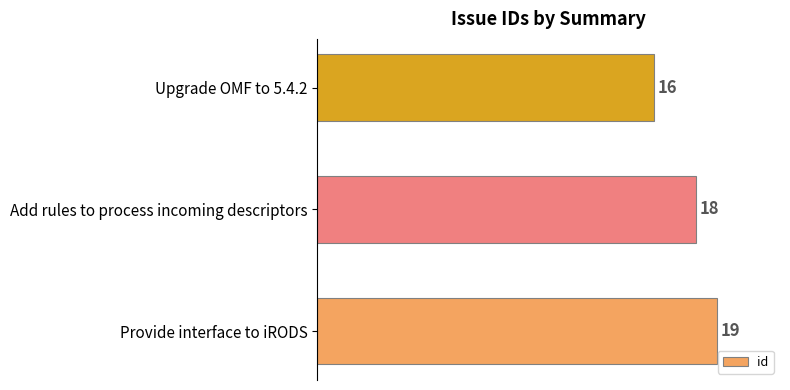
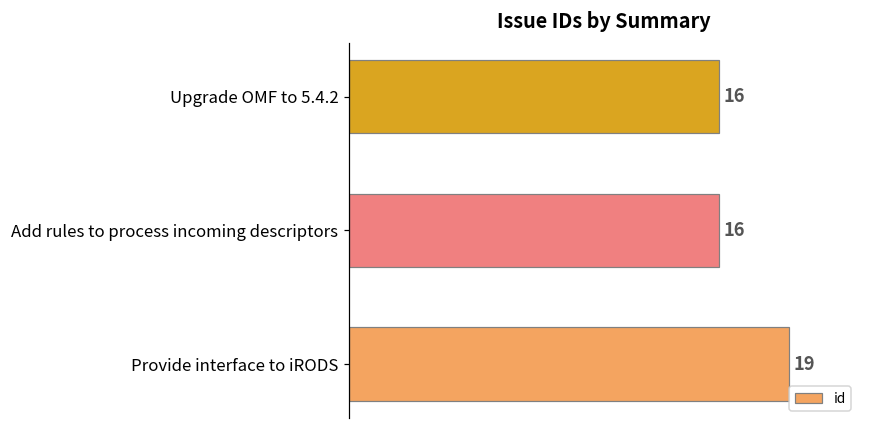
Add rules to process incoming descriptors: 18 -> 16
